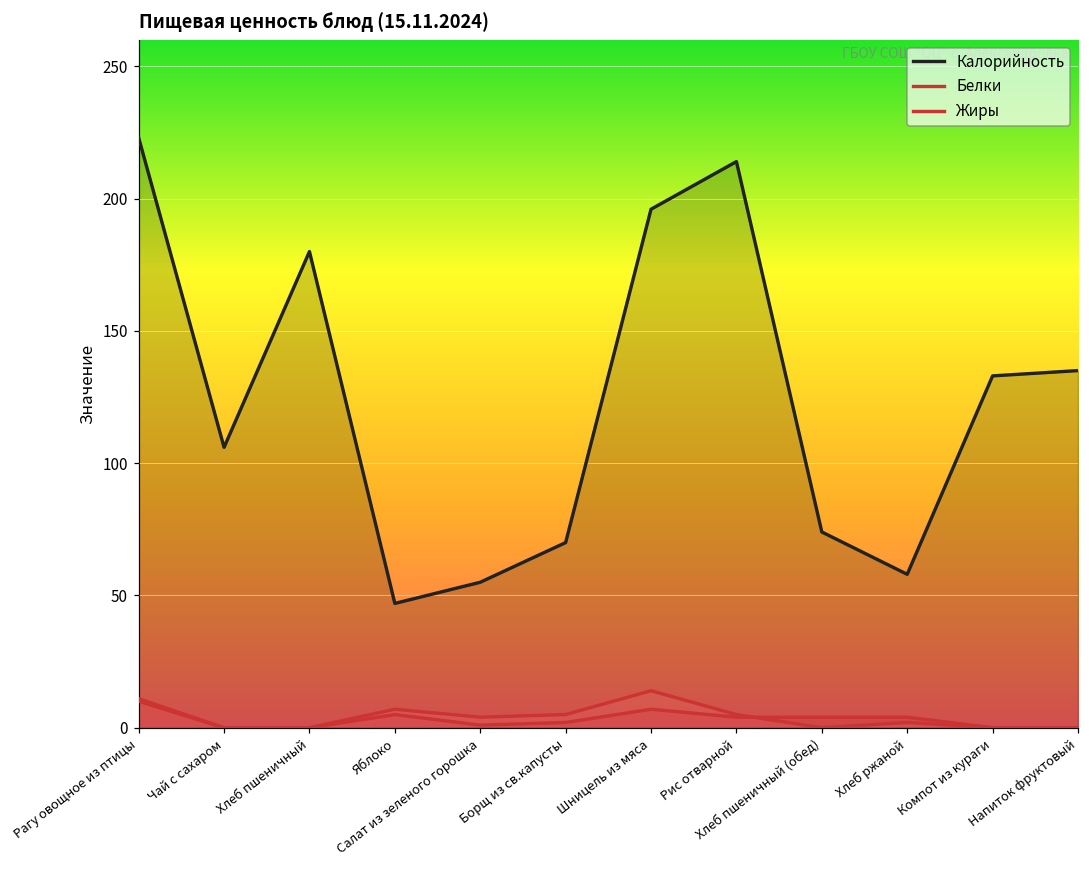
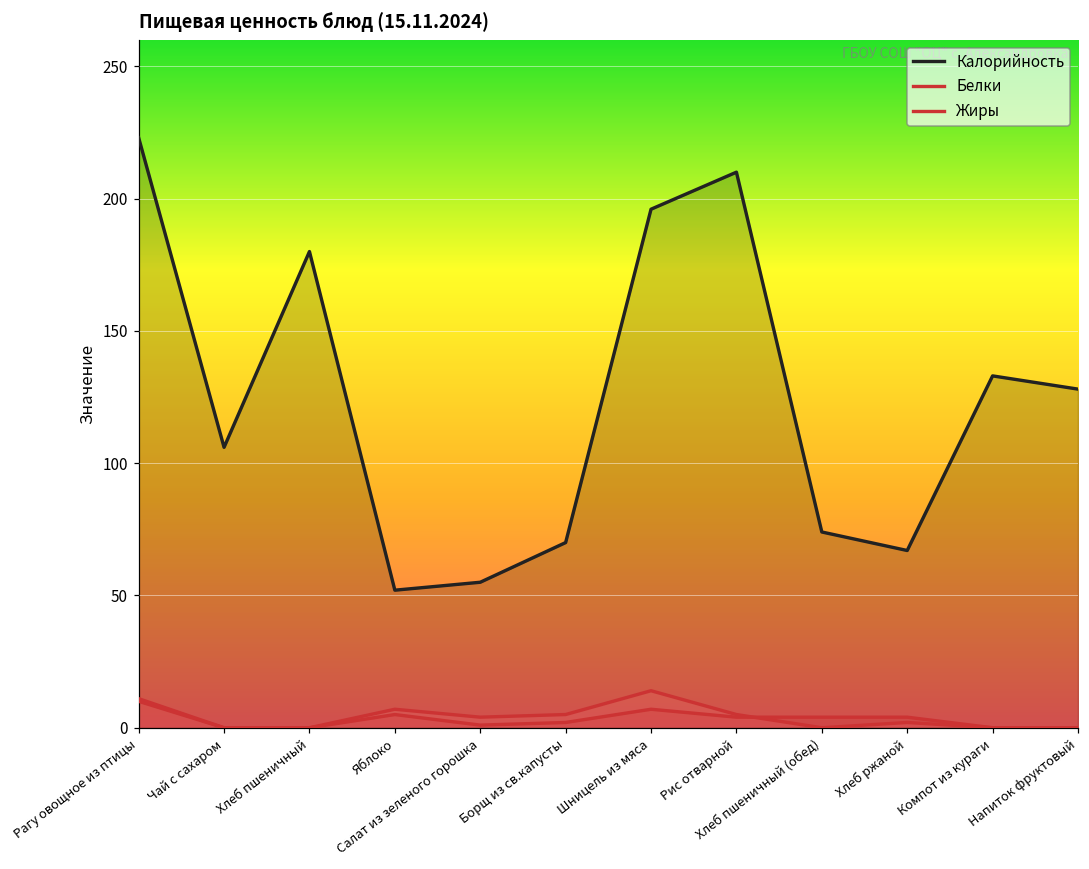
Калорийность, Яблоко: 47 -> 52
Калорийность, Рис отварной: 214 -> 210
Калорийность, Хлеб ржаной: 58 -> 67
Калорийность, Напиток фруктовый: 135 -> 128
